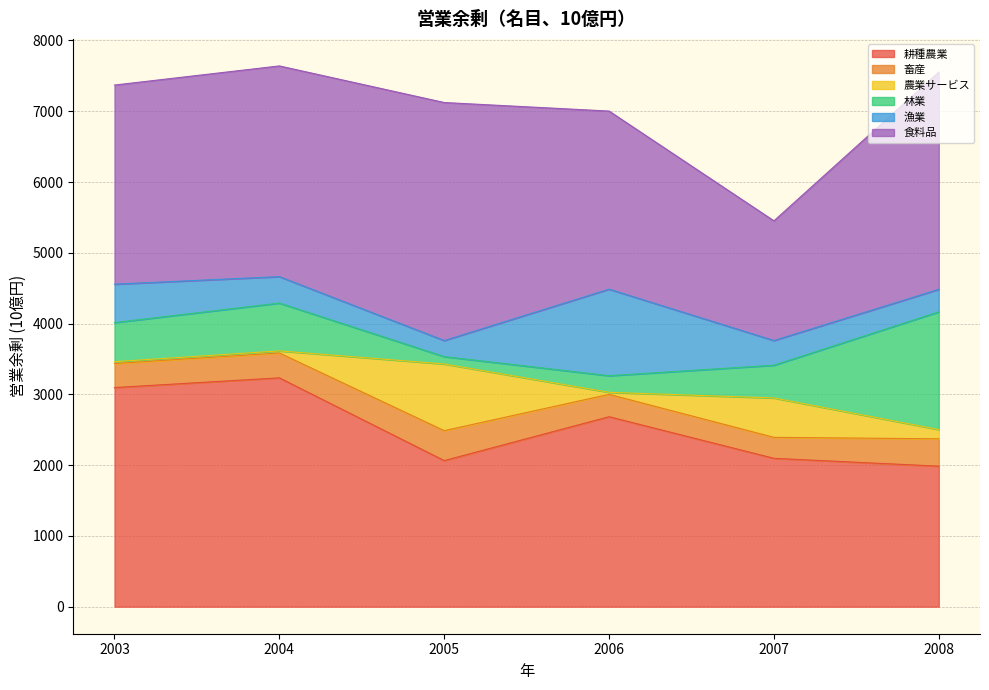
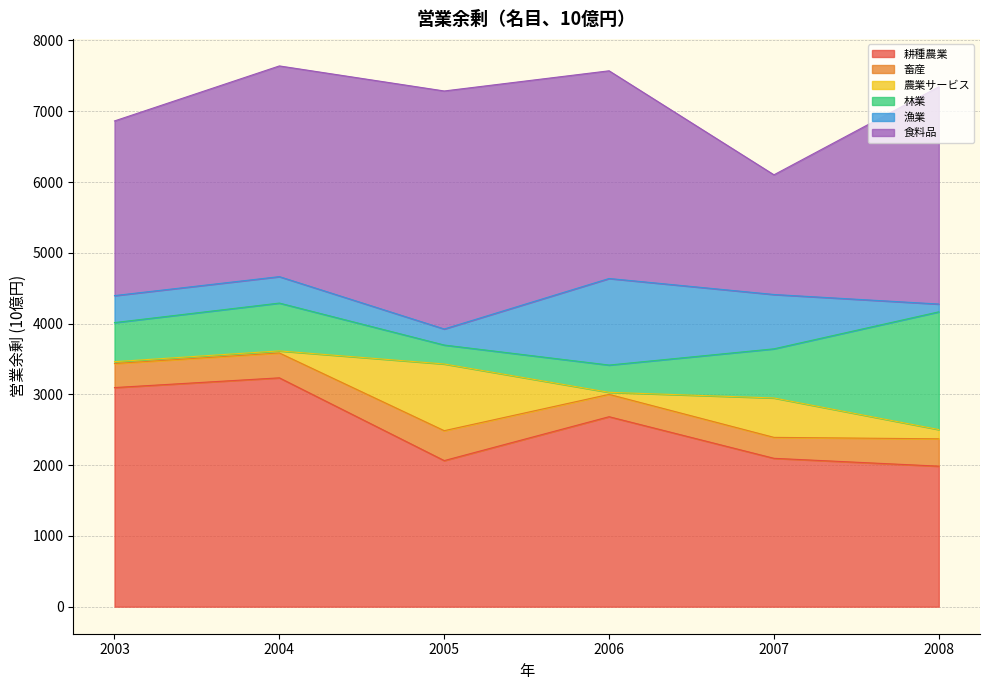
漁業, 2003: 500 -> 400
食料品, 2003: 2800 -> 2500
林業, 2005: 100 -> 300
林業, 2006: 200 -> 400
食料品, 2006: 2500 -> 2900
林業, 2007: 500 -> 700
漁業, 2007: 300 -> 800
漁業, 2008: 300 -> 100
